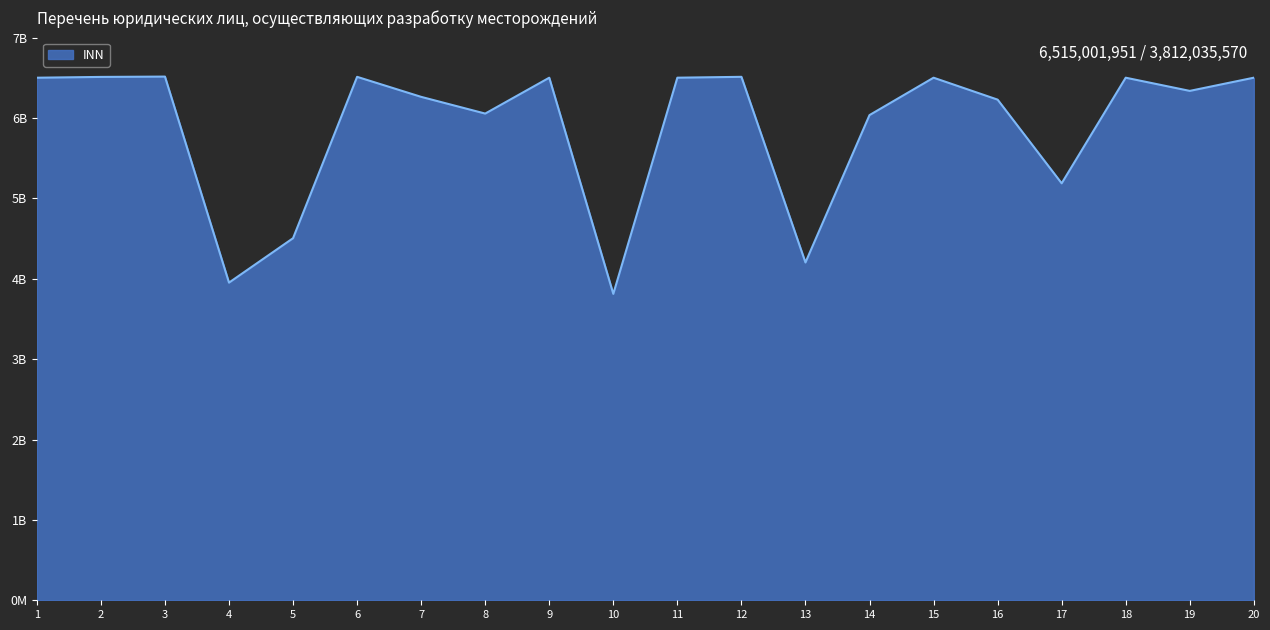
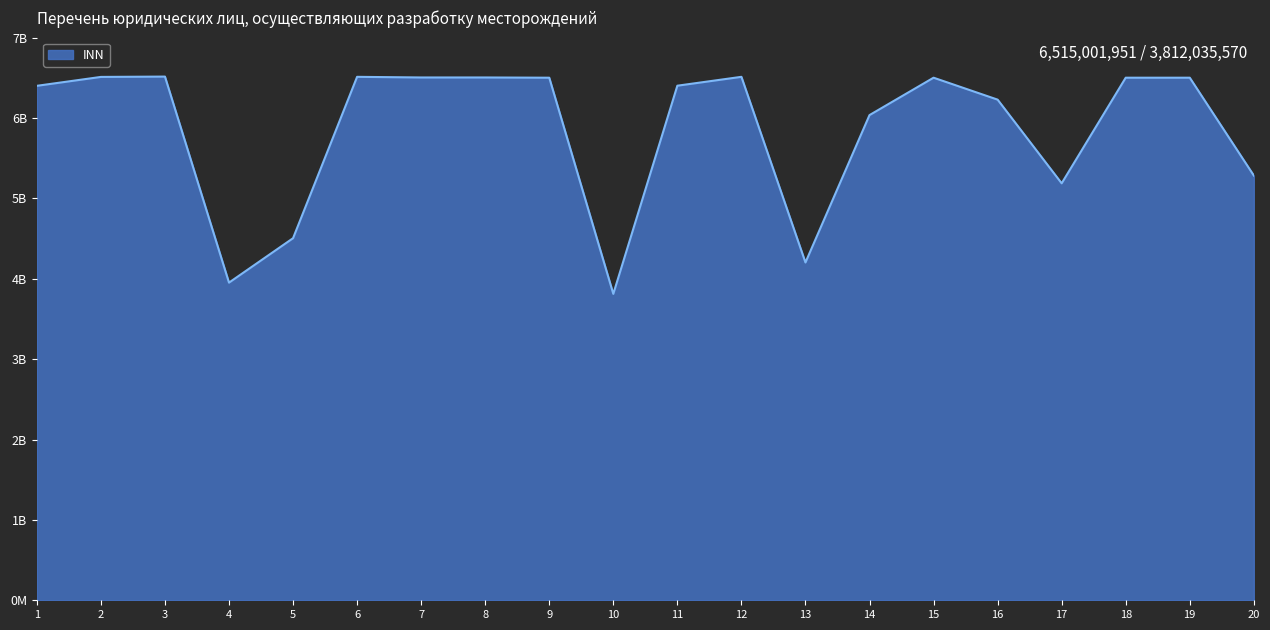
1: 6500000000 -> 6400000000
7: 6300000000 -> 6500000000
8: 6100000000 -> 6500000000
11: 6500000000 -> 6400000000
19: 6300000000 -> 6500000000
20: 6500000000 -> 5300000000
